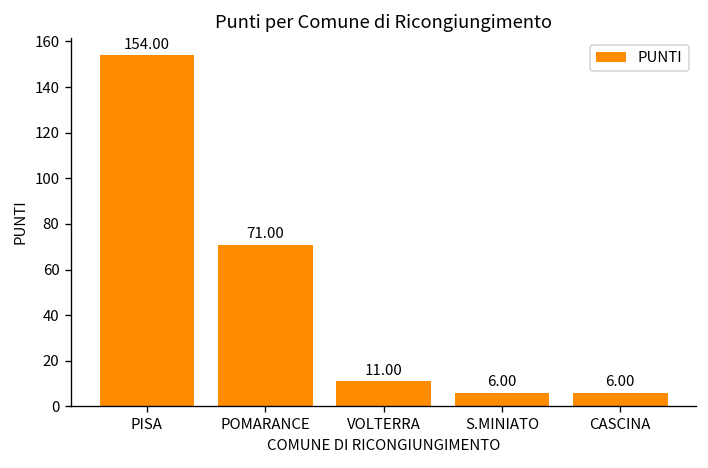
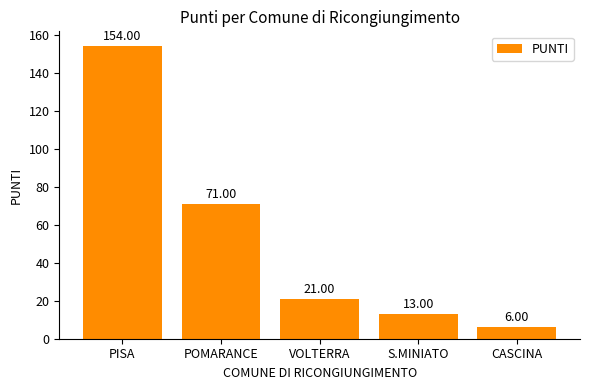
VOLTERRA: 11.00 -> 21.00
S.MINIATO: 6.00 -> 13.00
